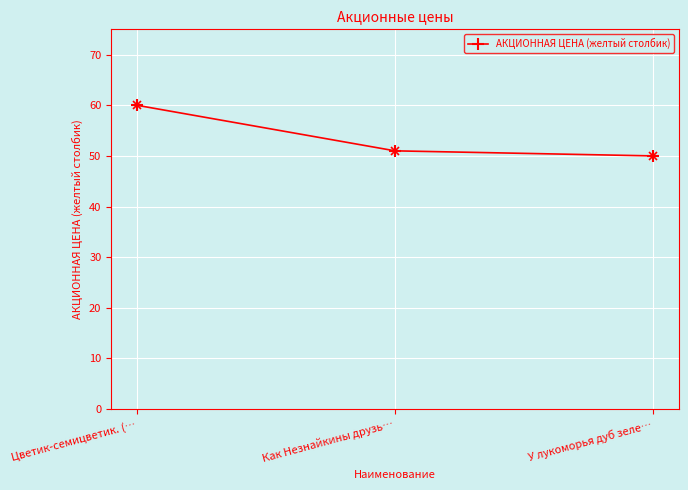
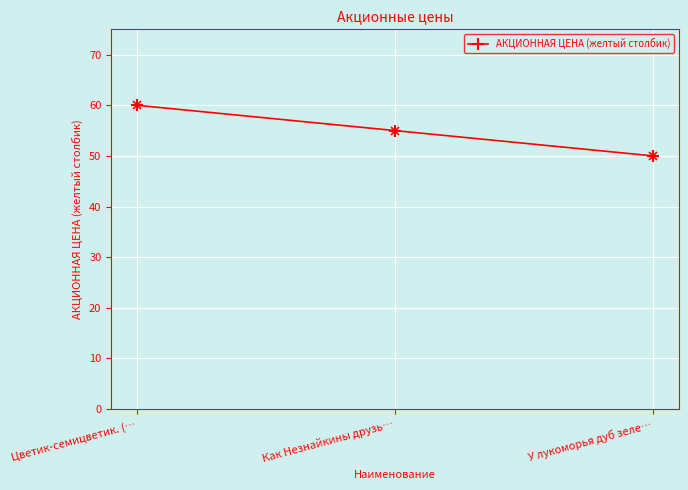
Как Незнайкины друзь…: 51 -> 55
